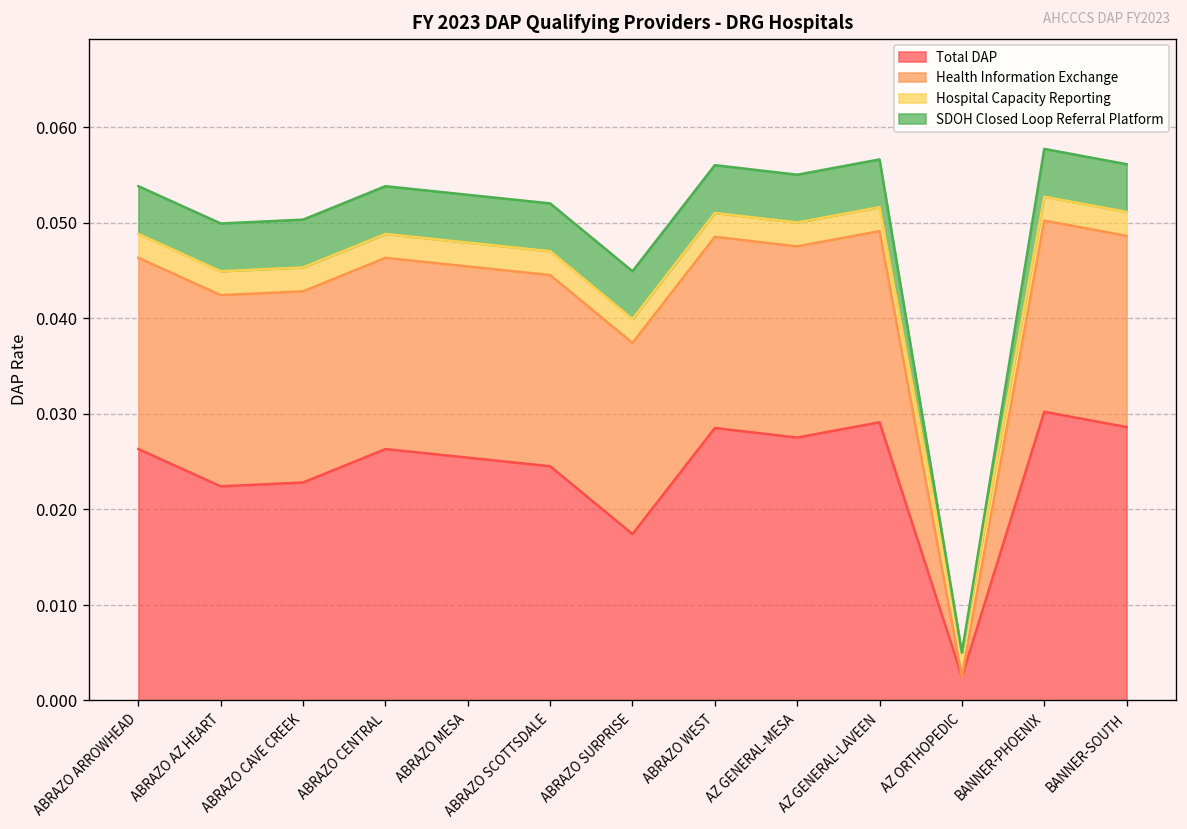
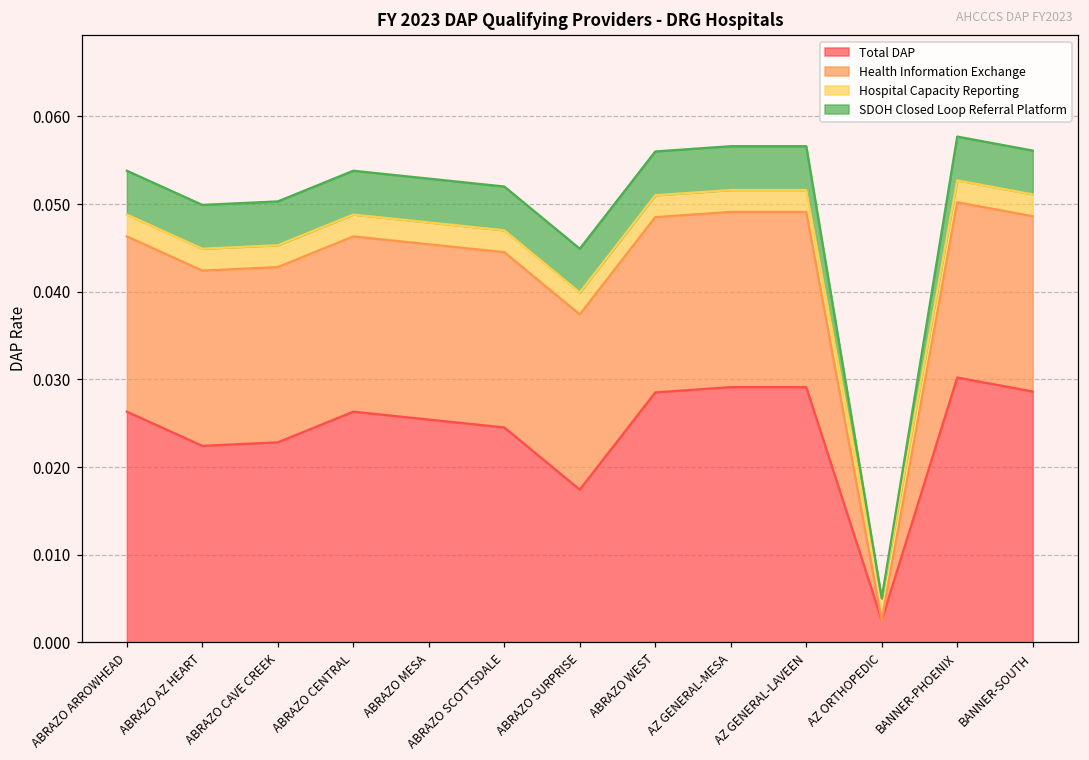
Total DAP, AZ GENERAL-MESA: 0.028 -> 0.029
